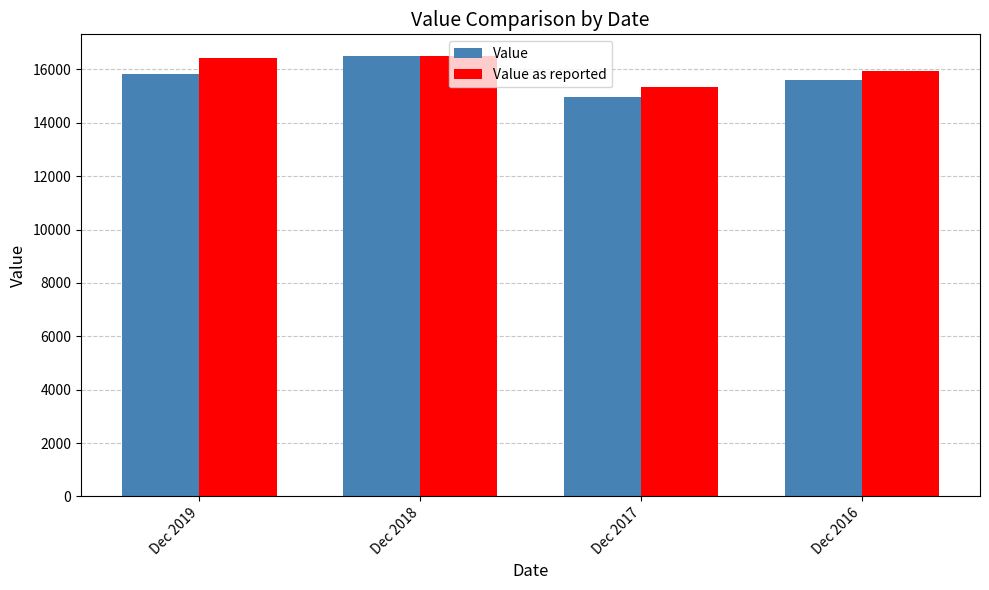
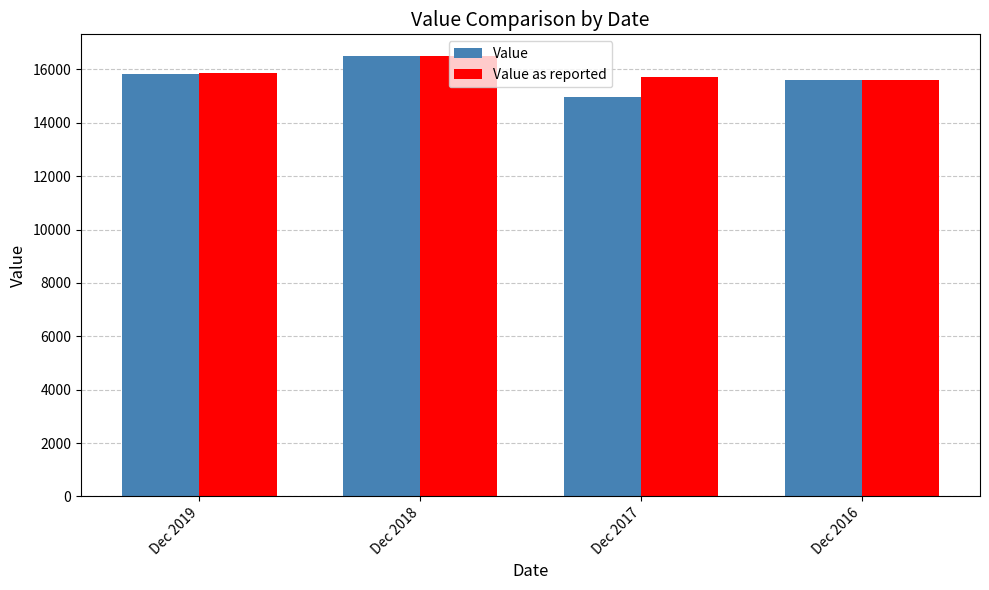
Value as reported, Dec 2019: 16400 -> 15900
Value as reported, Dec 2017: 15400 -> 15700
Value as reported, Dec 2016: 15900 -> 15600
